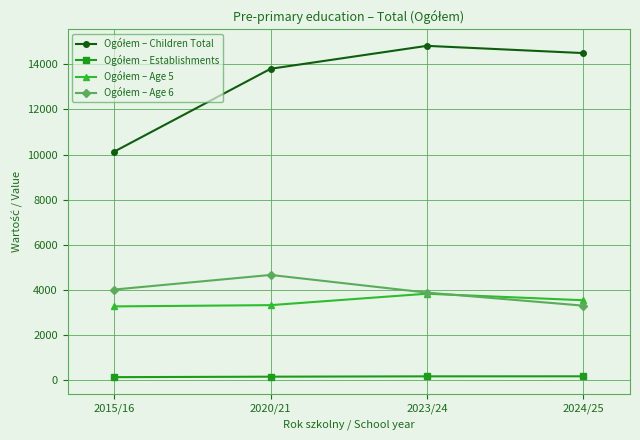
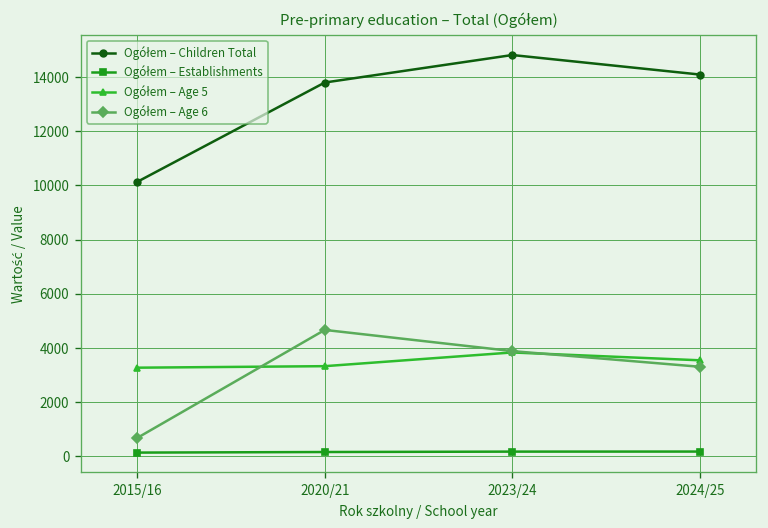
Ogółem – Age 6, 2015/16: 4000 -> 700
Ogółem – Children Total, 2024/25: 14500 -> 14100
